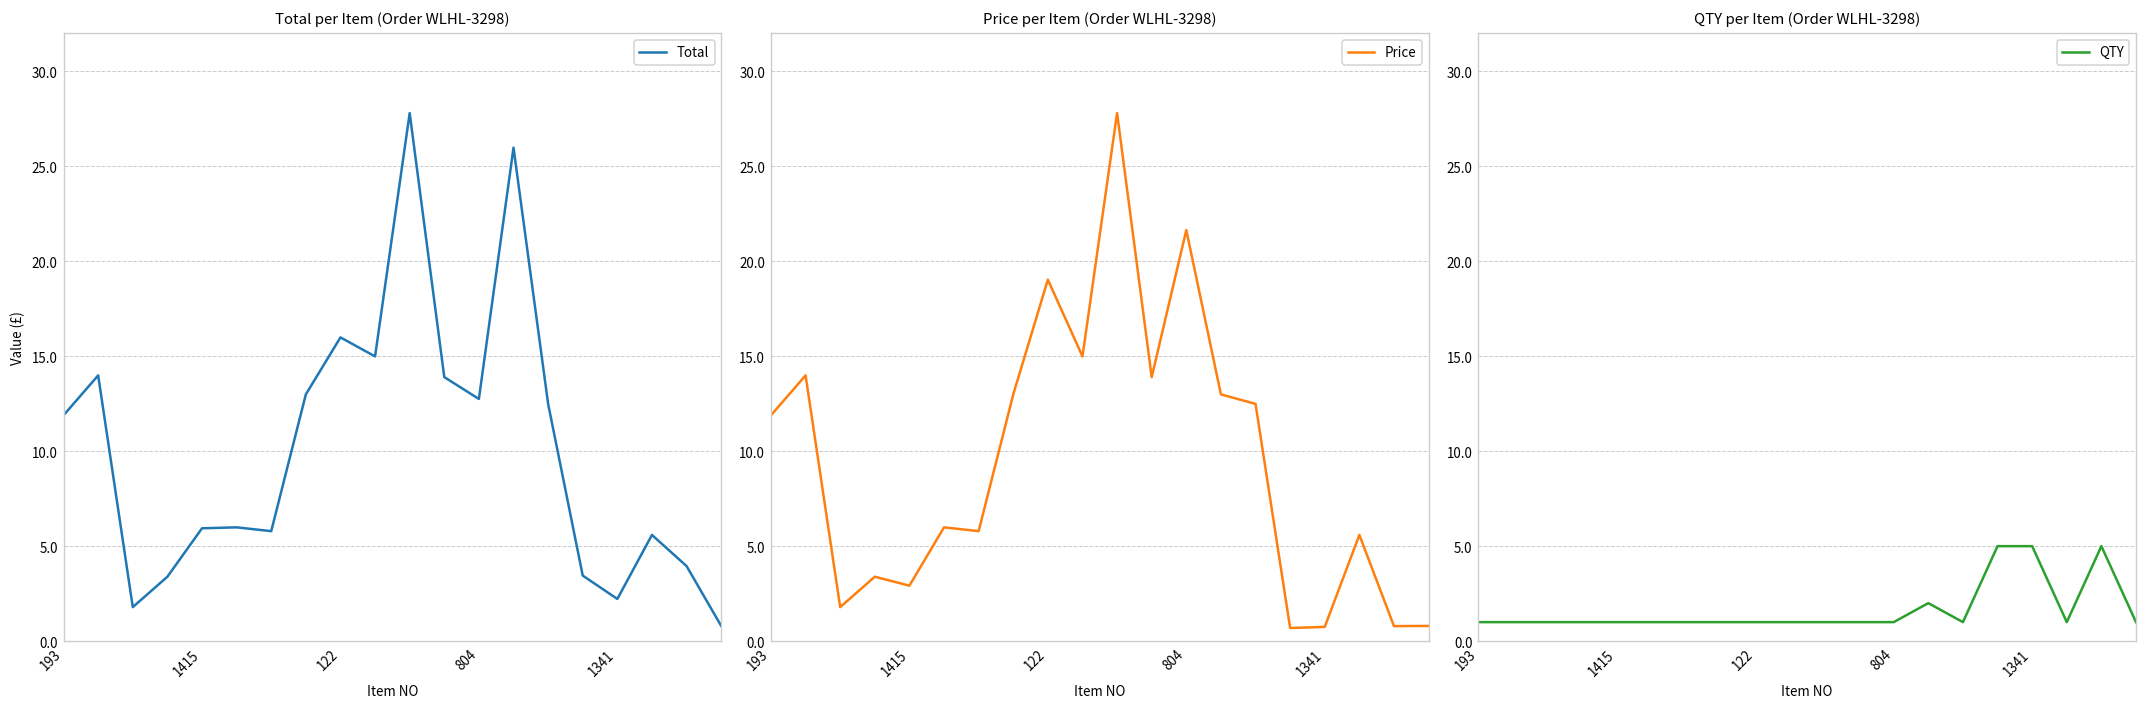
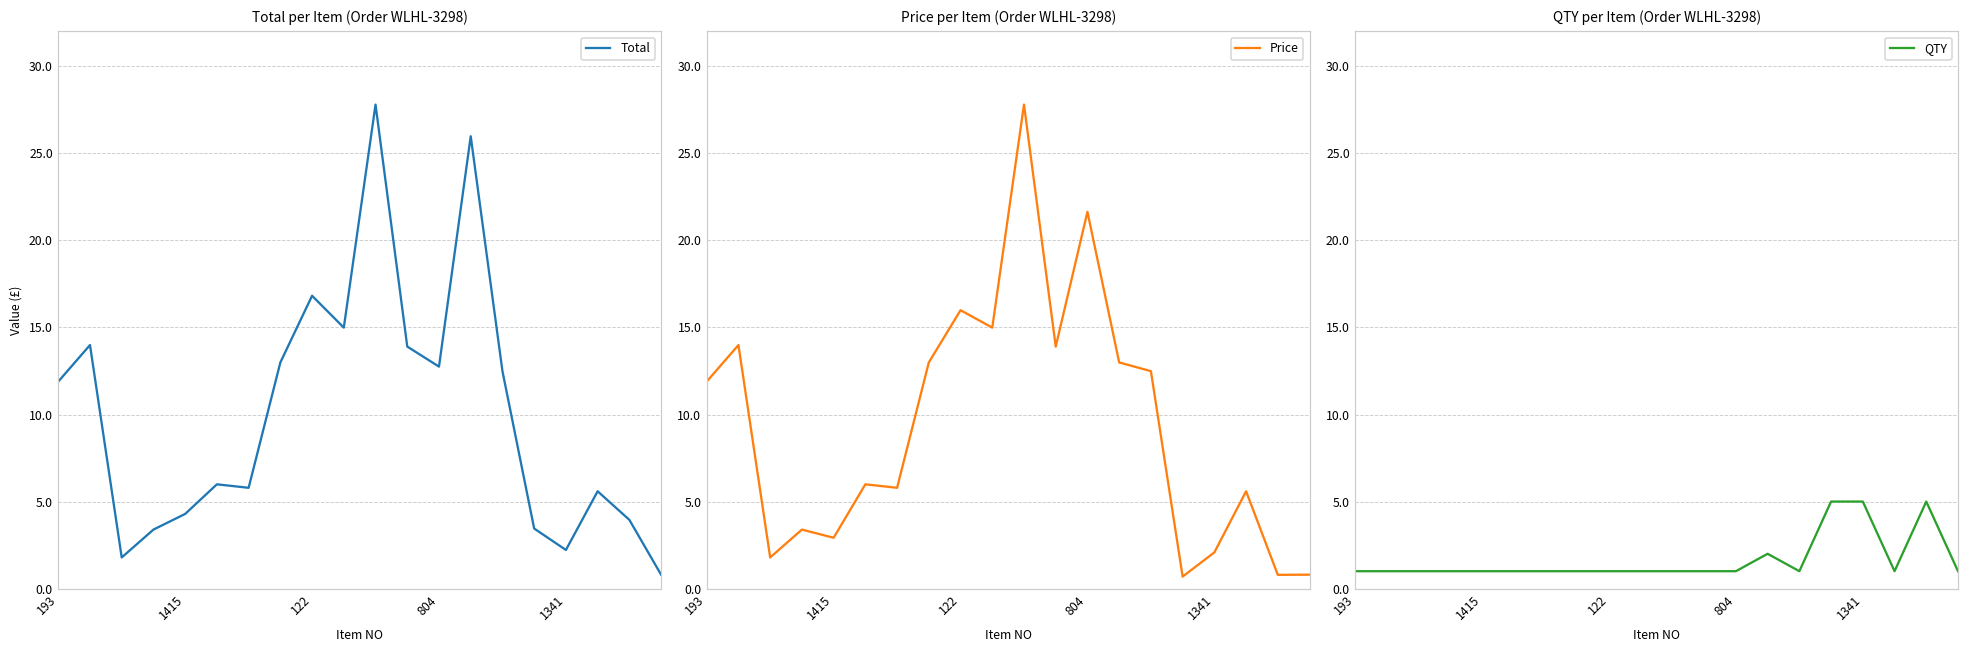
Total per Item (Order WLHL-3298), 1415: 5.9 -> 4.3
Total per Item (Order WLHL-3298), 122: 16.0 -> 16.8
Price per Item (Order WLHL-3298), 122: 19.0 -> 16.0
Price per Item (Order WLHL-3298), 1341: 0.8 -> 2.1
